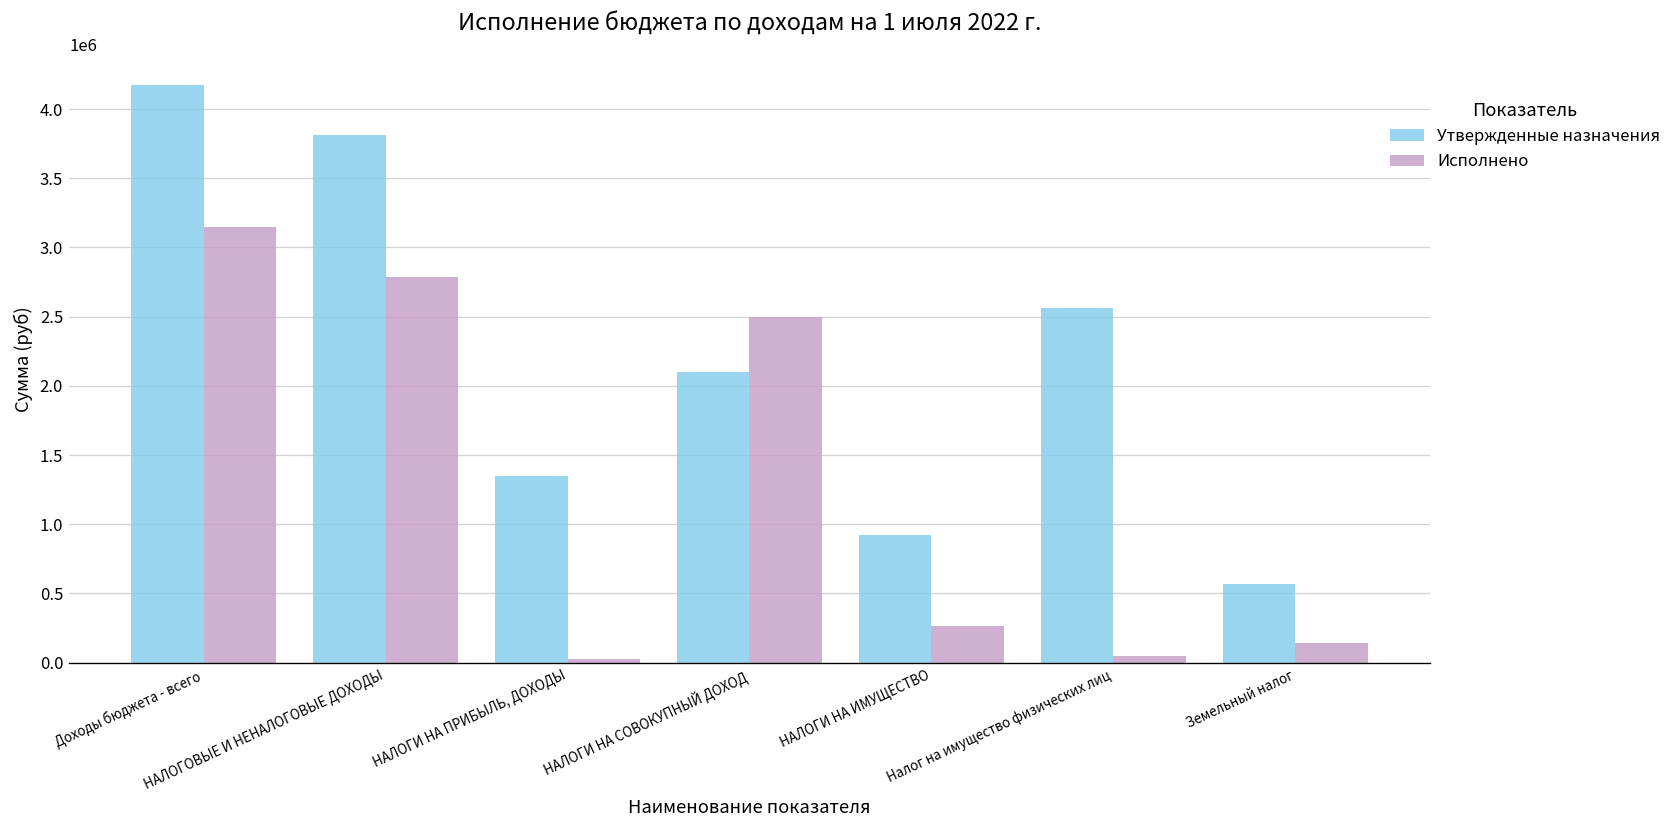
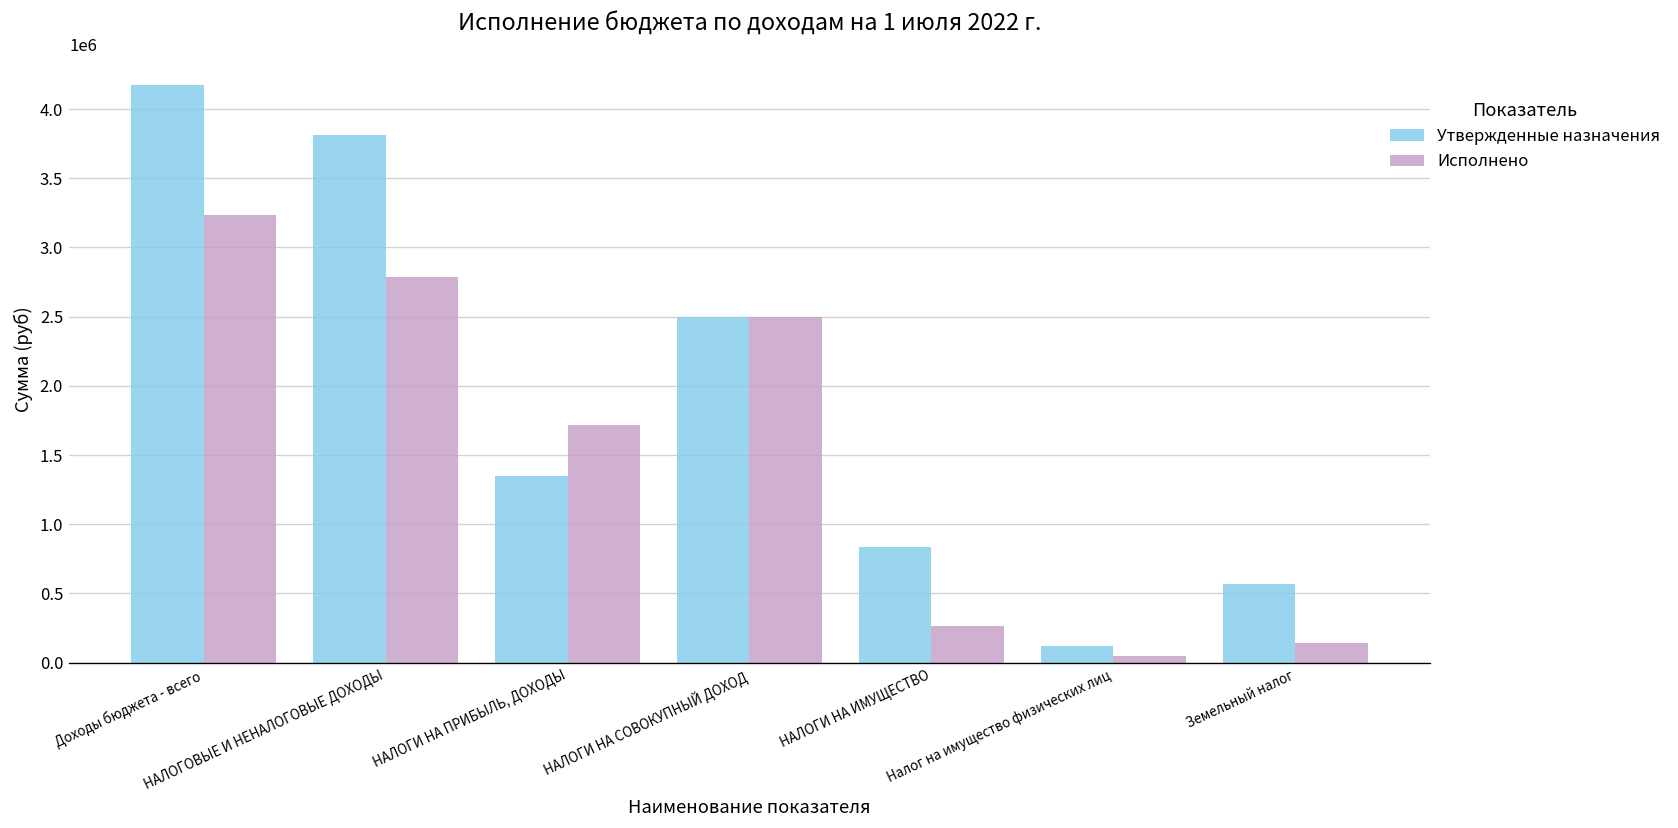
Исполнено, Доходы бюджета - всего: 3150000 -> 3240000
Исполнено, НАЛОГИ НА ПРИБЫЛЬ, ДОХОДЫ: 30000 -> 1720000
Утвержденные назначения, НАЛОГИ НА СОВОКУПНЫЙ ДОХОД: 2100000 -> 2500000
Утвержденные назначения, НАЛОГИ НА ИМУЩЕСТВО: 920000 -> 830000
Утвержденные назначения, Налог на имущество физических лиц: 2560000 -> 120000
